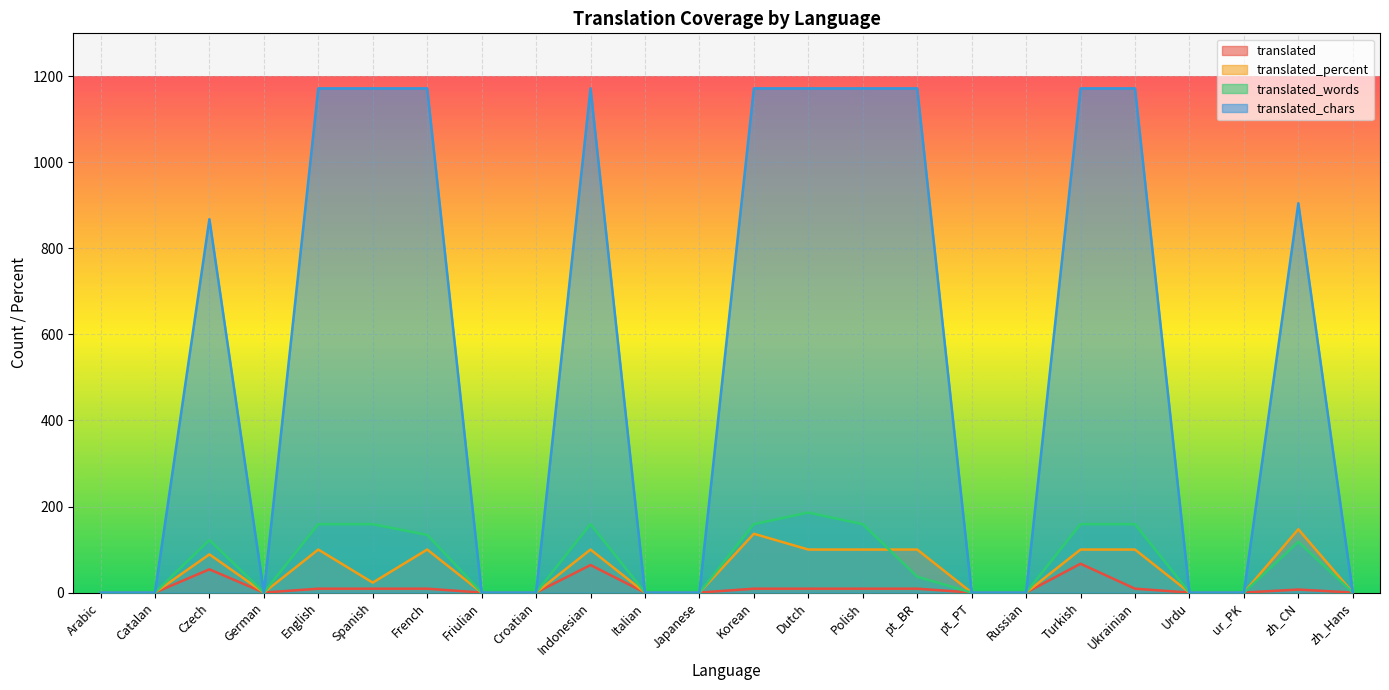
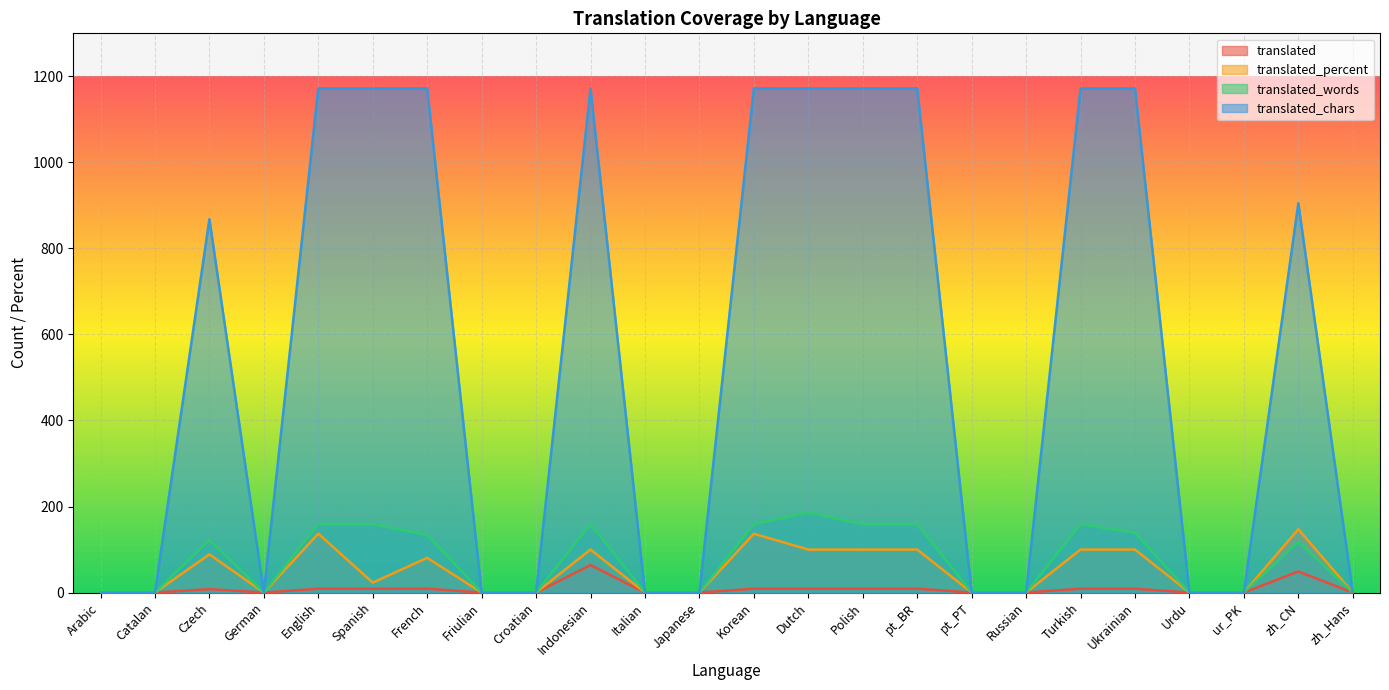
translated, Czech: 50 -> 10
translated_percent, English: 100 -> 140
translated_percent, French: 100 -> 80
translated_words, pt_BR: 40 -> 160
translated, Turkish: 70 -> 10
translated_words, Ukrainian: 160 -> 140
translated, zh_CN: 10 -> 50
